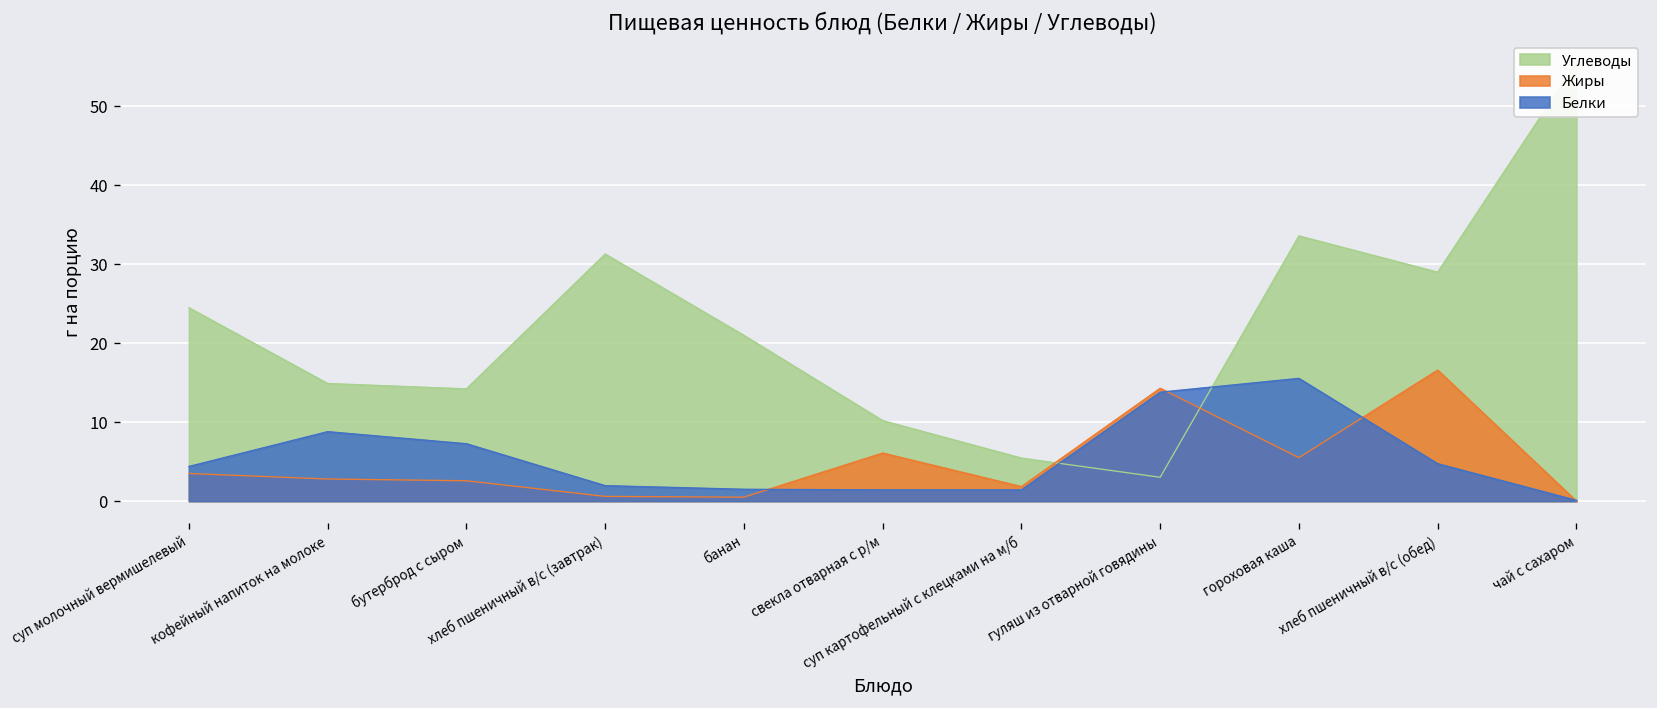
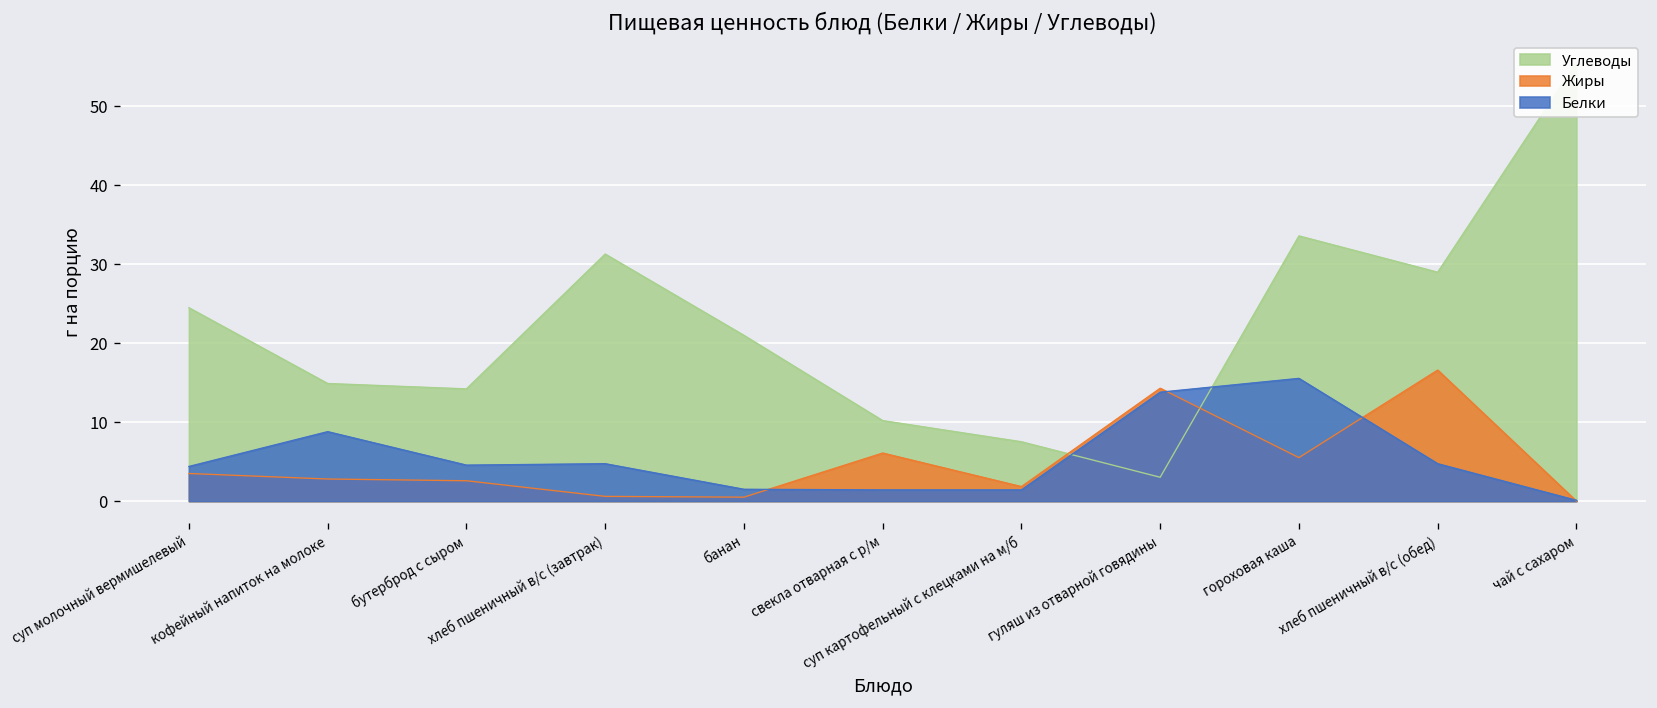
Белки, бутерброд с сыром: 7 -> 5
Белки, хлеб пшеничный в/с (завтрак): 2 -> 5
Углеводы, суп картофельный с клецками на м/б: 5 -> 8
